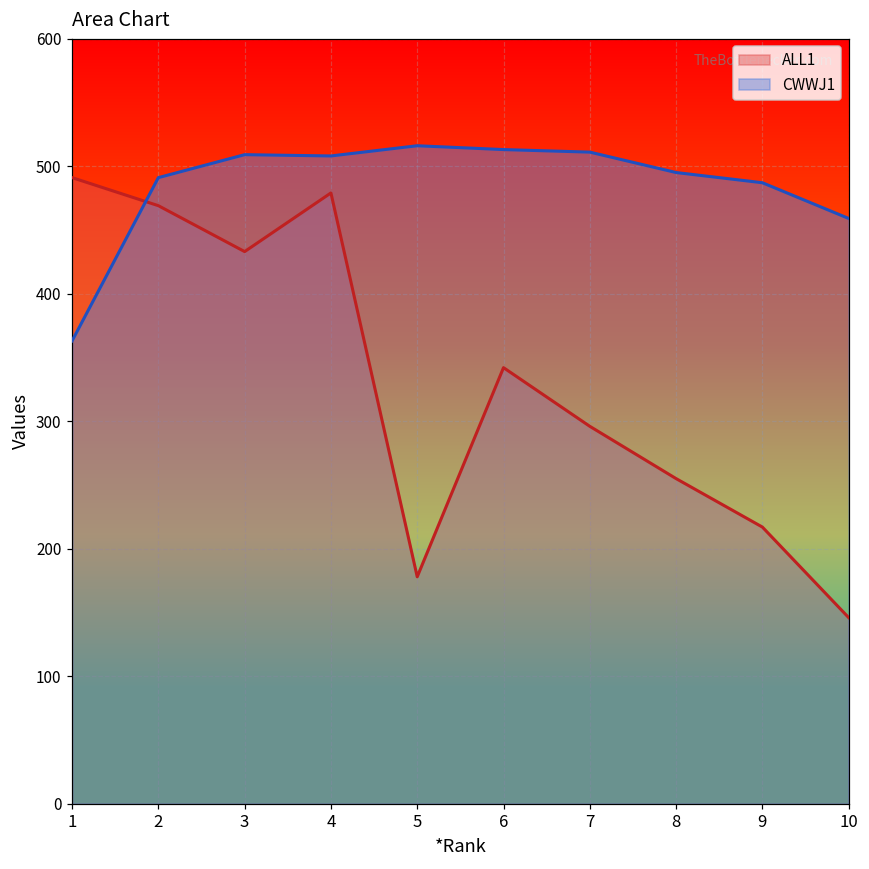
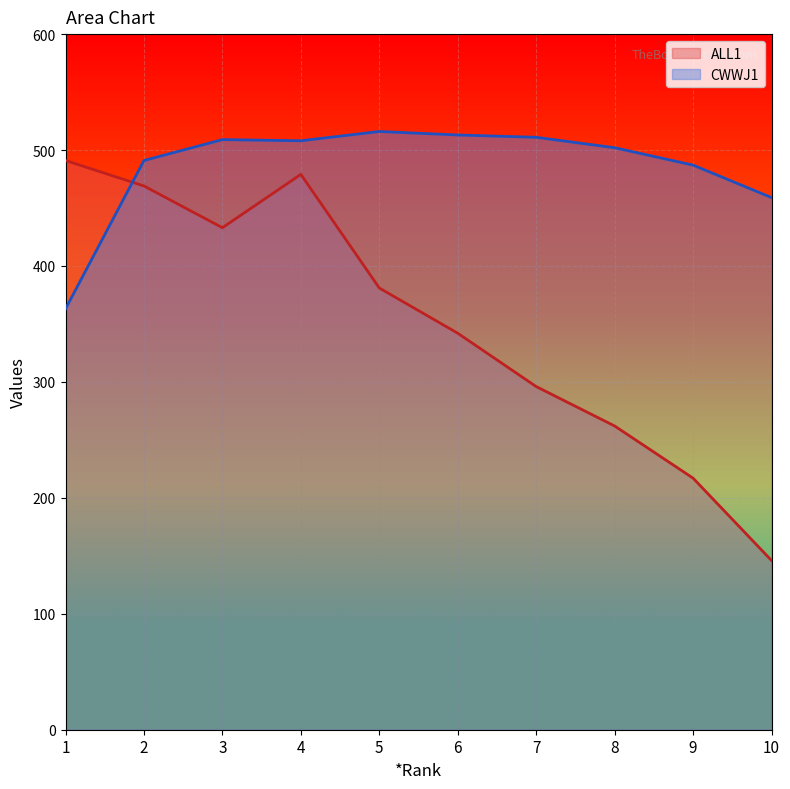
ALL1, 5: 178 -> 381
ALL1, 8: 255 -> 262
CWWJ1, 8: 495 -> 502
